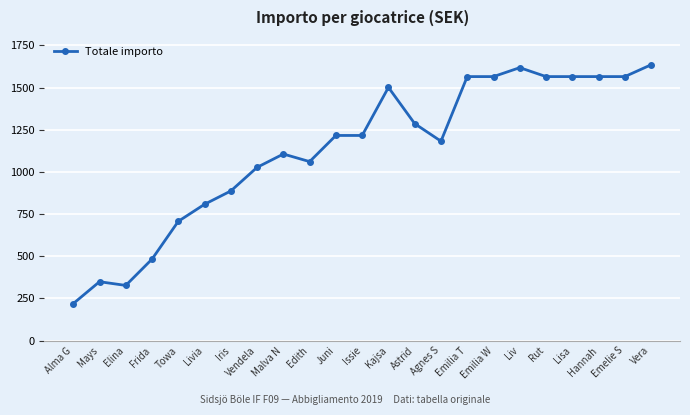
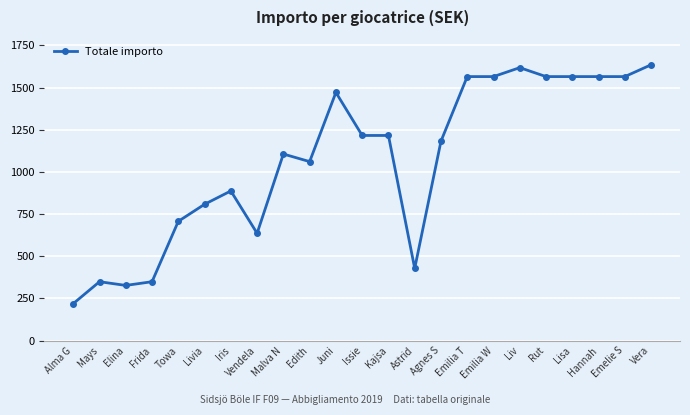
Frida: 480 -> 350
Vendela: 1030 -> 640
Juni: 1220 -> 1470
Kajsa: 1500 -> 1220
Astrid: 1290 -> 430
